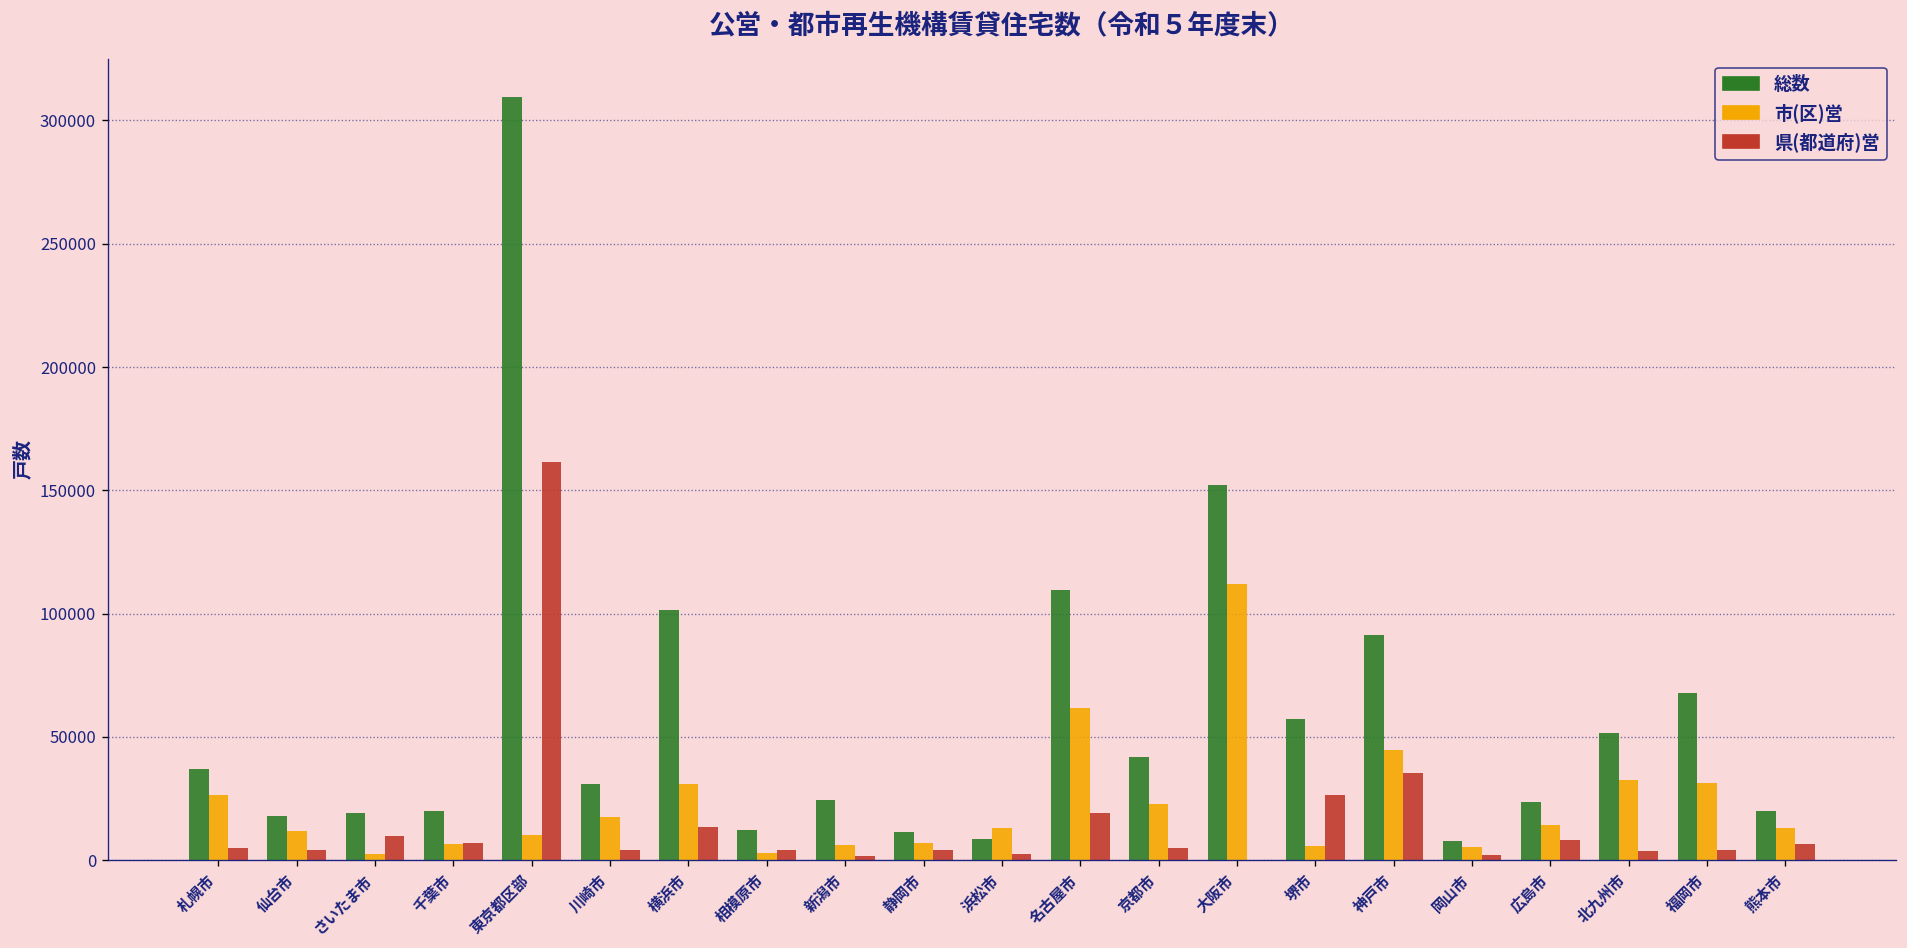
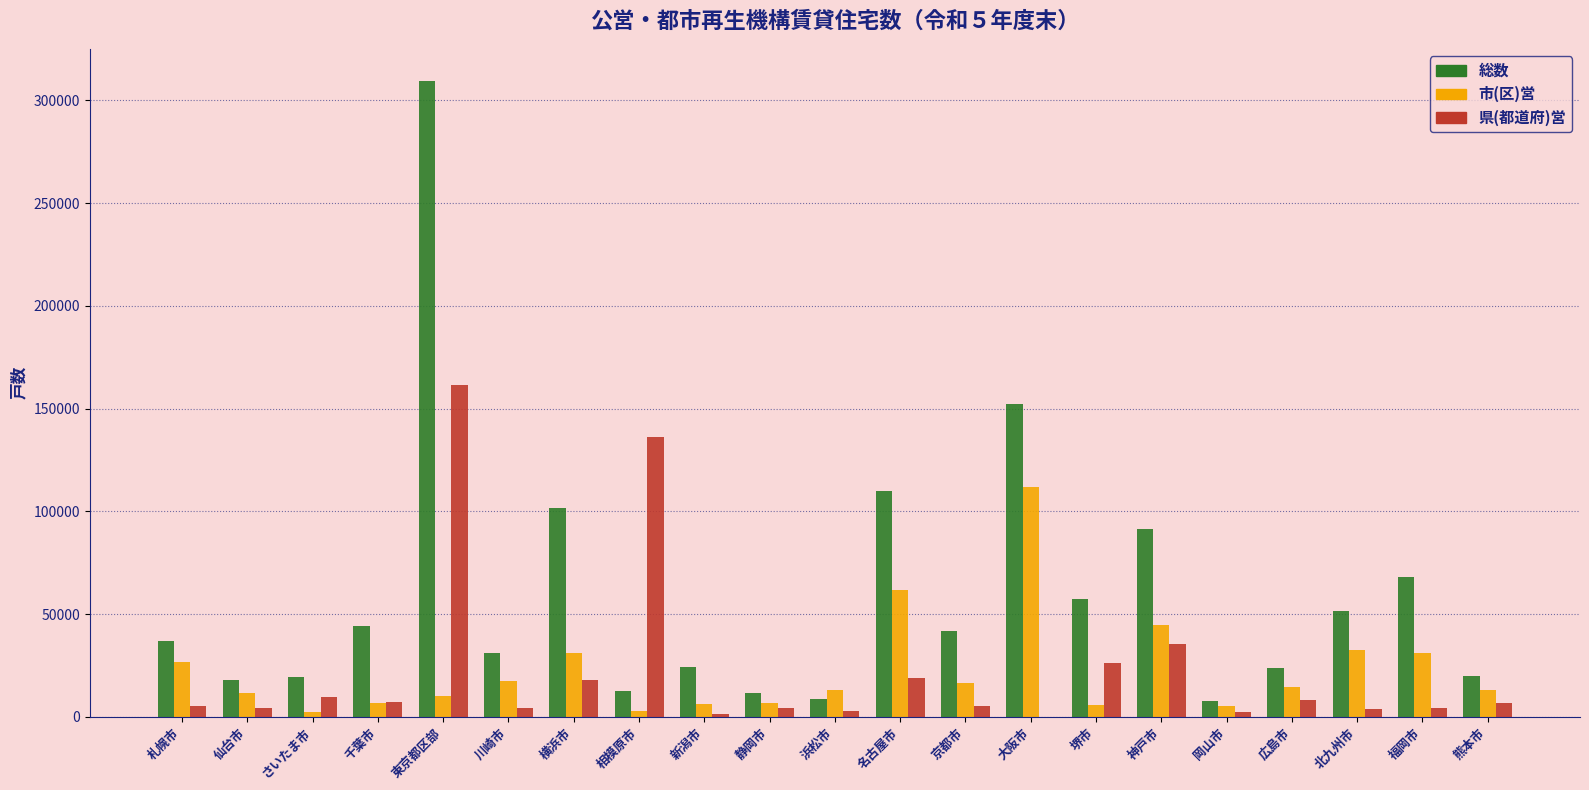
総数, 千葉市: 20000 -> 44000
県(都道府)営, 横浜市: 14000 -> 18000
県(都道府)営, 相模原市: 4000 -> 136000
市(区)営, 京都市: 23000 -> 17000
